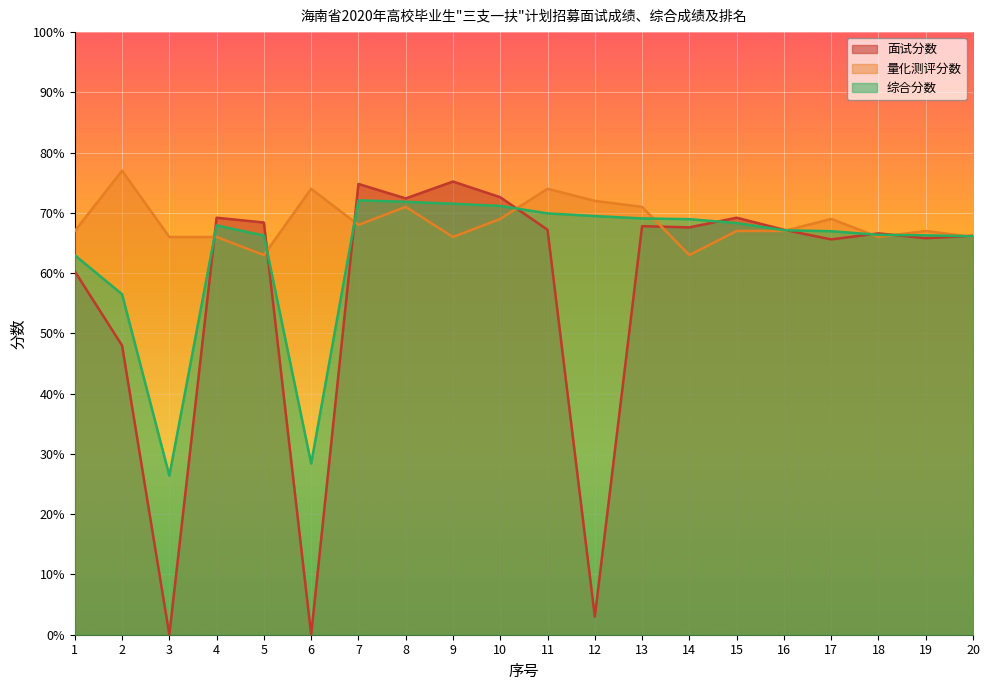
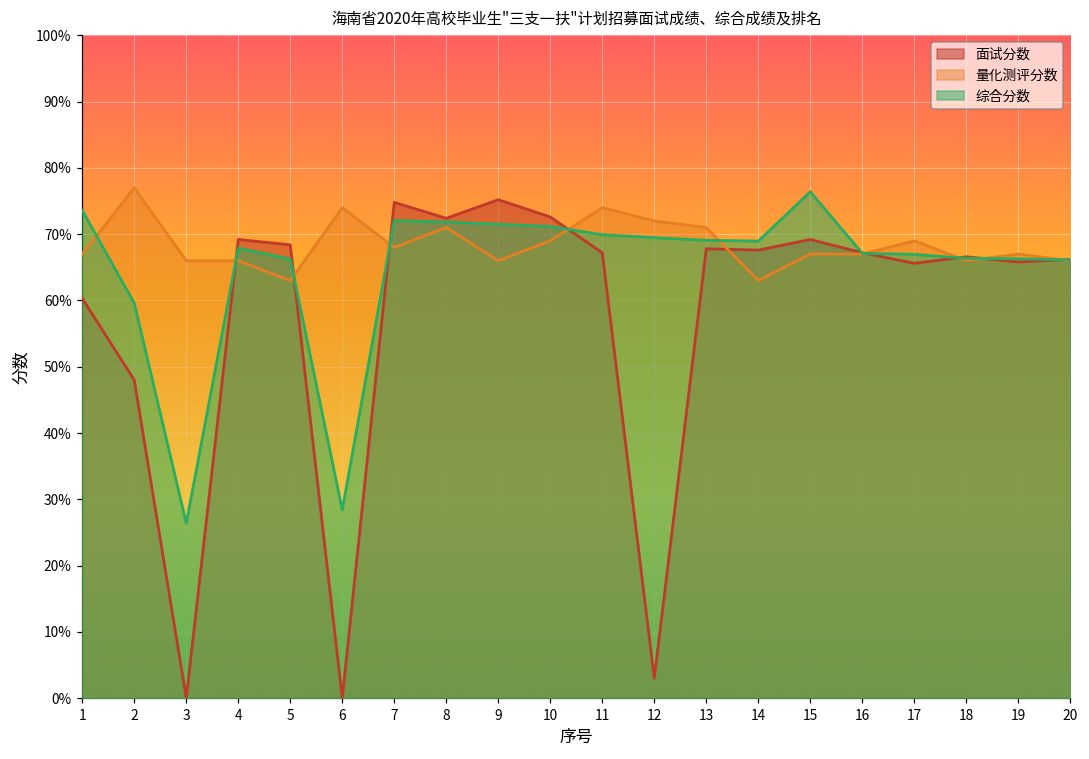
综合分数, 1: 63% -> 74%
综合分数, 2: 57% -> 60%
综合分数, 15: 68% -> 76%
